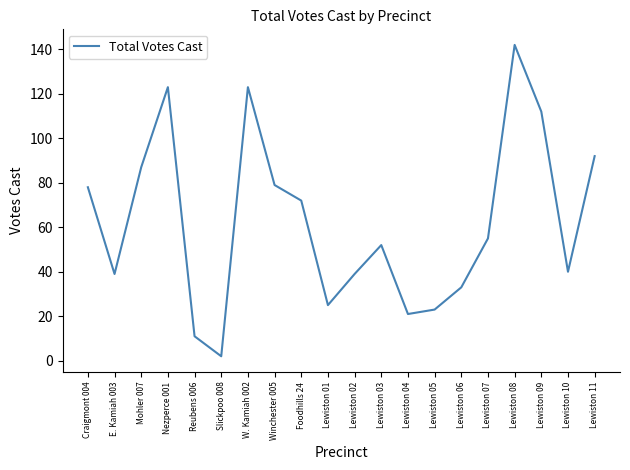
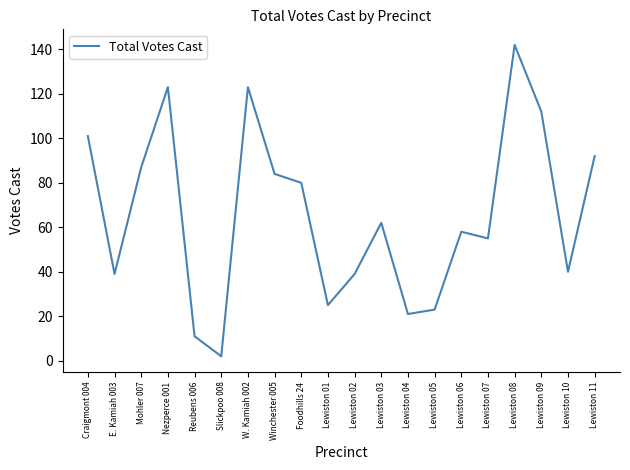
Craigmont 004: 78 -> 101
Winchester 005: 79 -> 84
Foodhills 24: 72 -> 80
Lewiston 03: 52 -> 62
Lewiston 06: 33 -> 58
